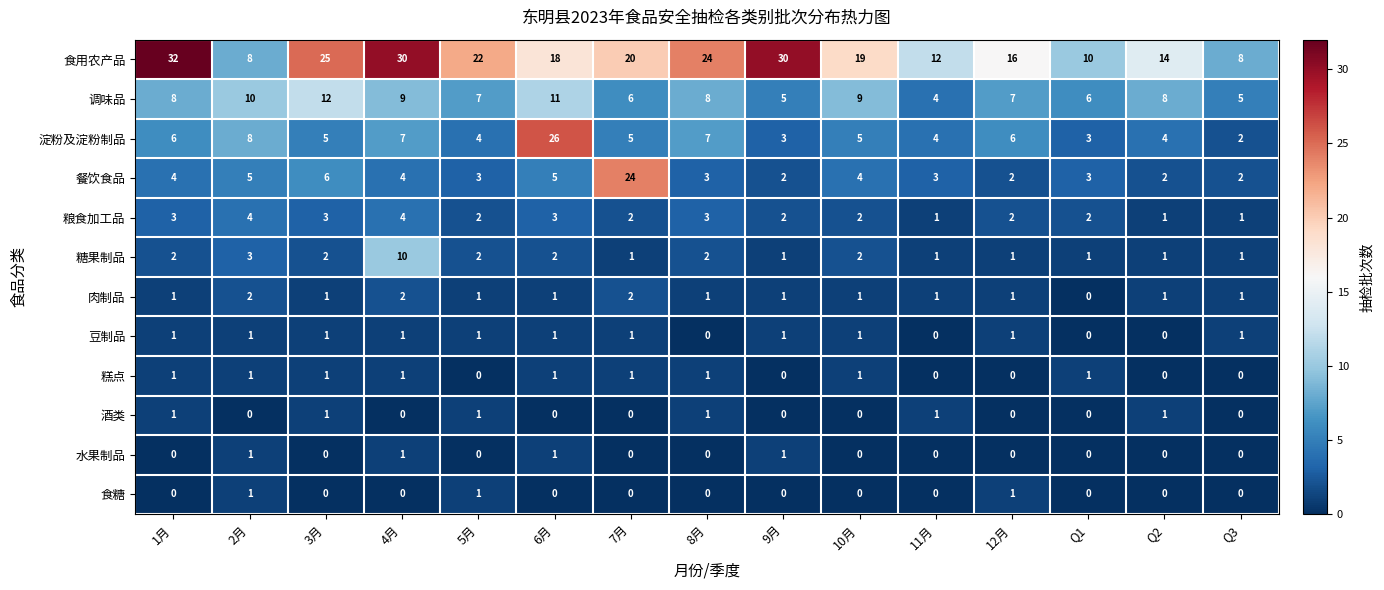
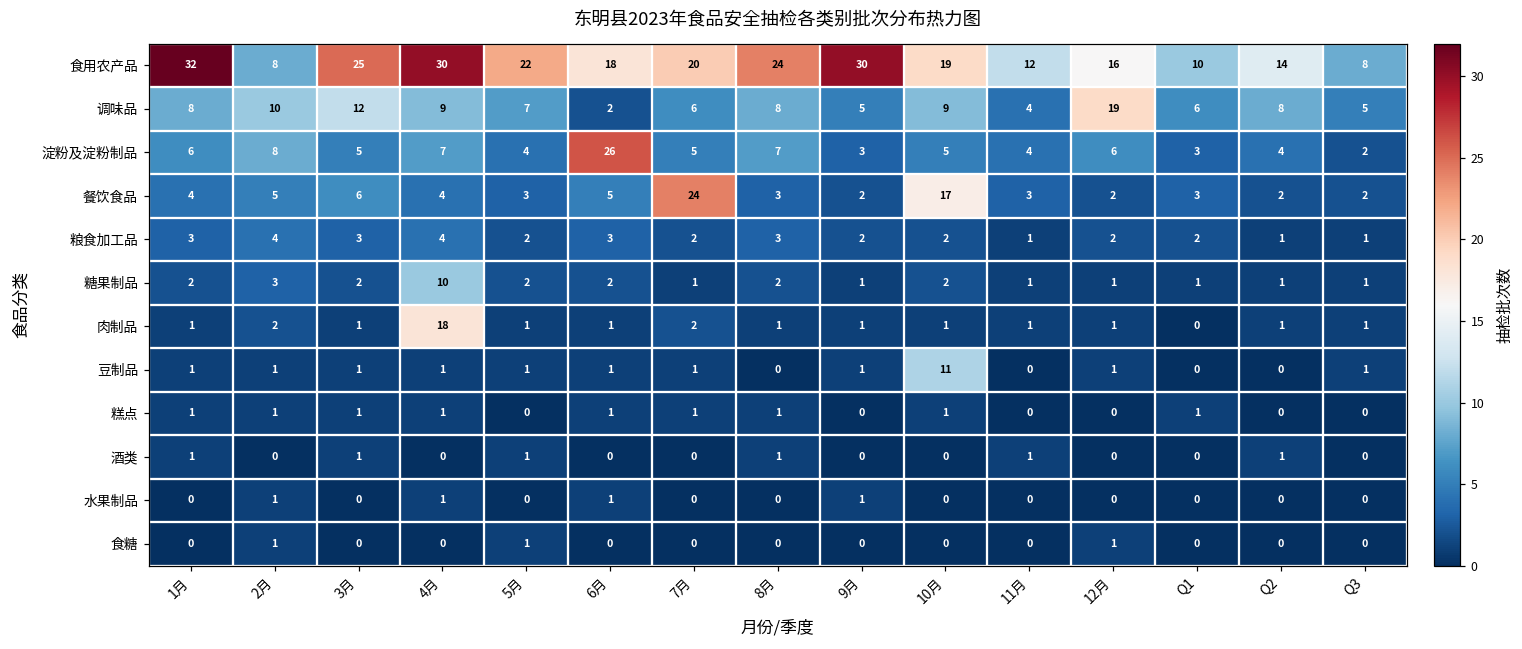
调味品, 6月: 11 -> 2
调味品, 12月: 7 -> 19
餐饮食品, 10月: 4 -> 17
肉制品, 4月: 2 -> 18
豆制品, 10月: 1 -> 11
